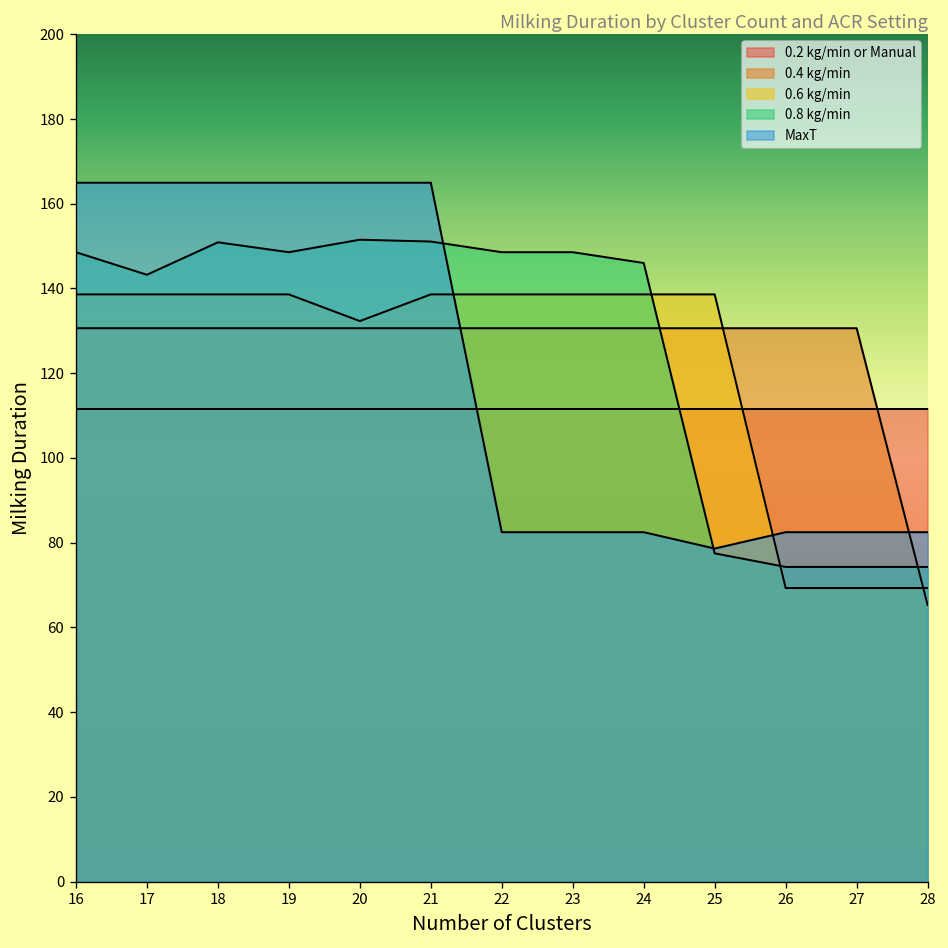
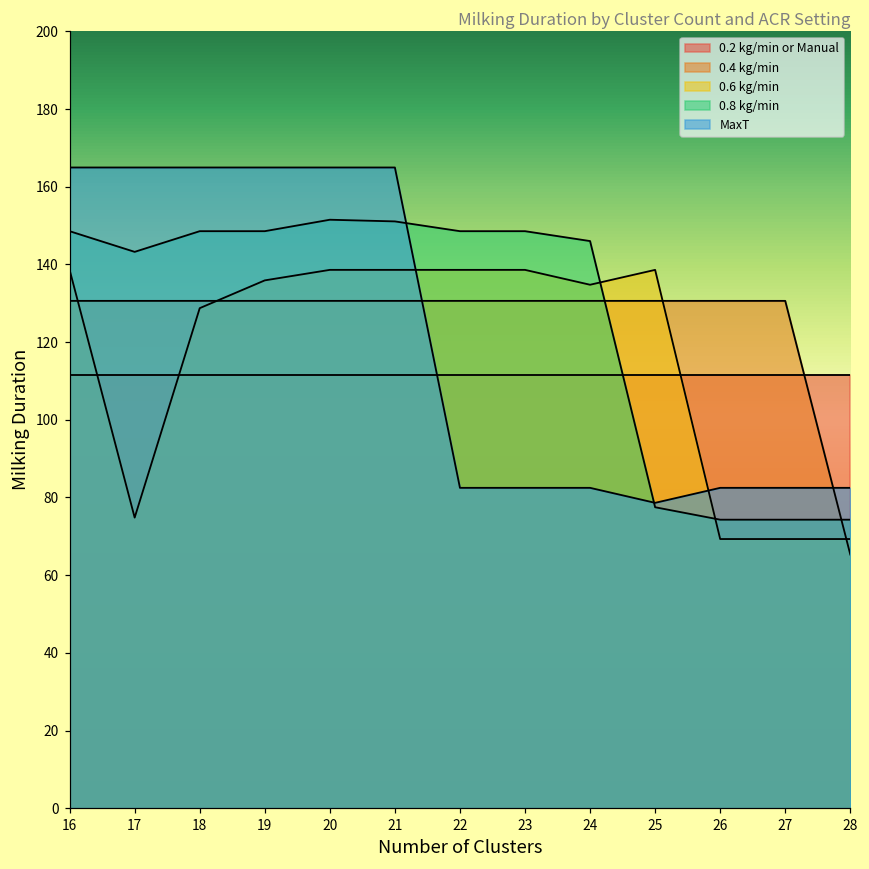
0.6 kg/min, 17: 139 -> 75
0.6 kg/min, 18: 139 -> 129
0.8 kg/min, 18: 151 -> 149
0.6 kg/min, 19: 139 -> 136
0.6 kg/min, 20: 132 -> 139
0.6 kg/min, 24: 139 -> 135
